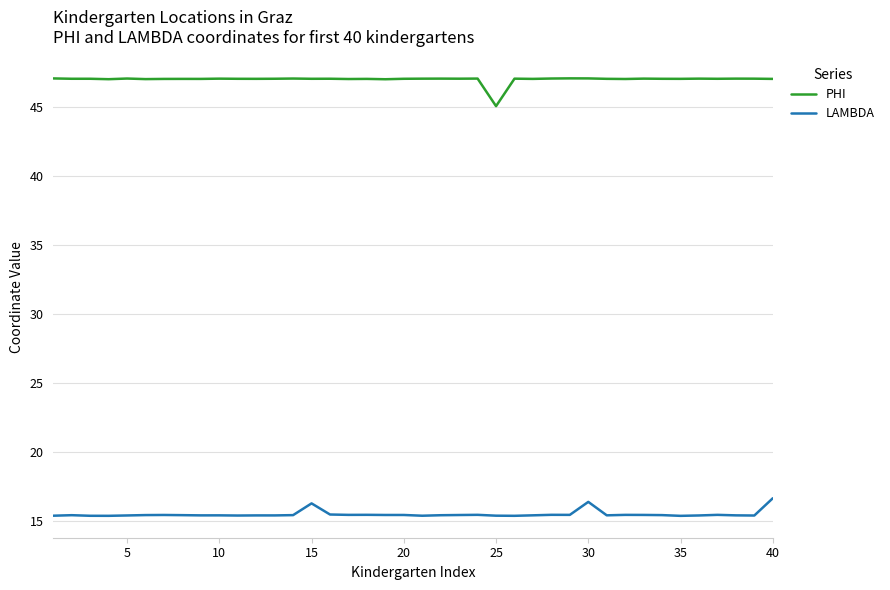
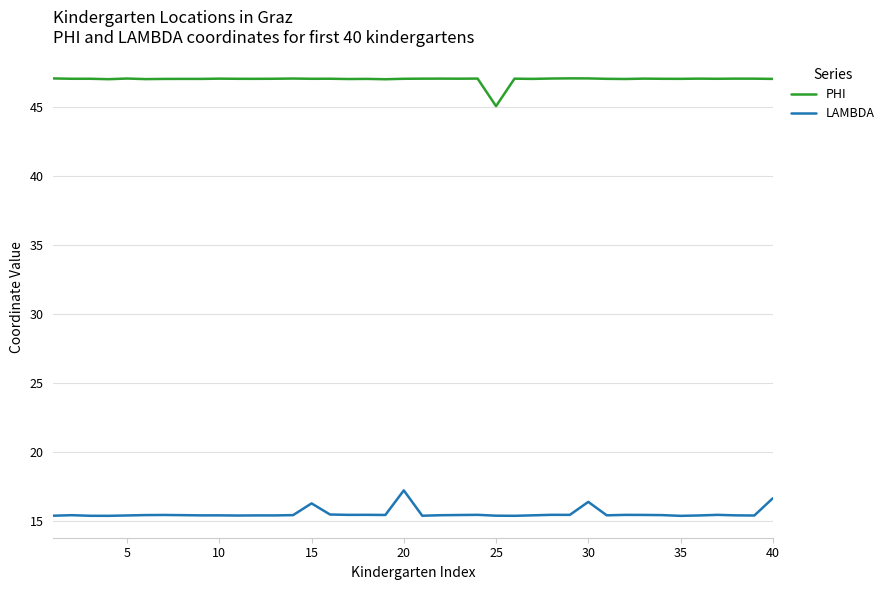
LAMBDA, 20: 15.5 -> 17.2
